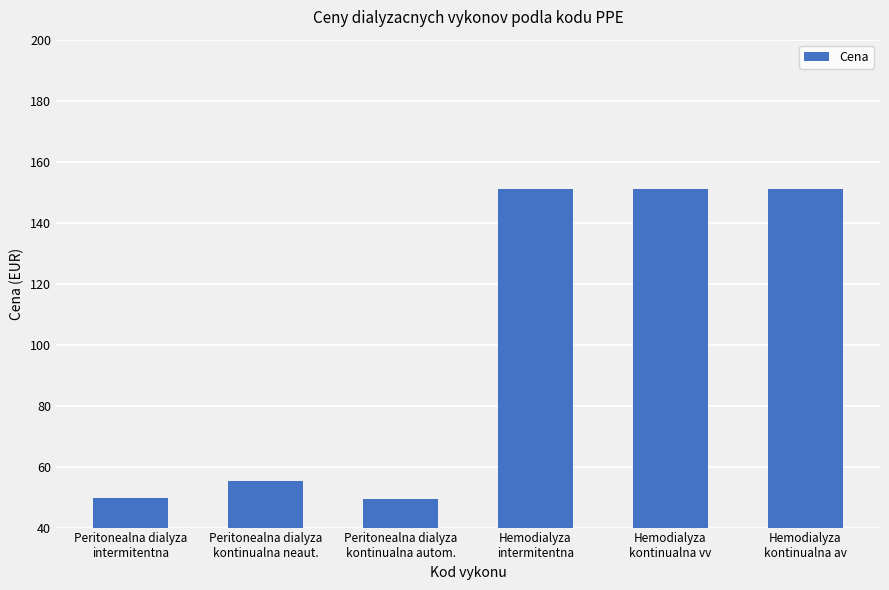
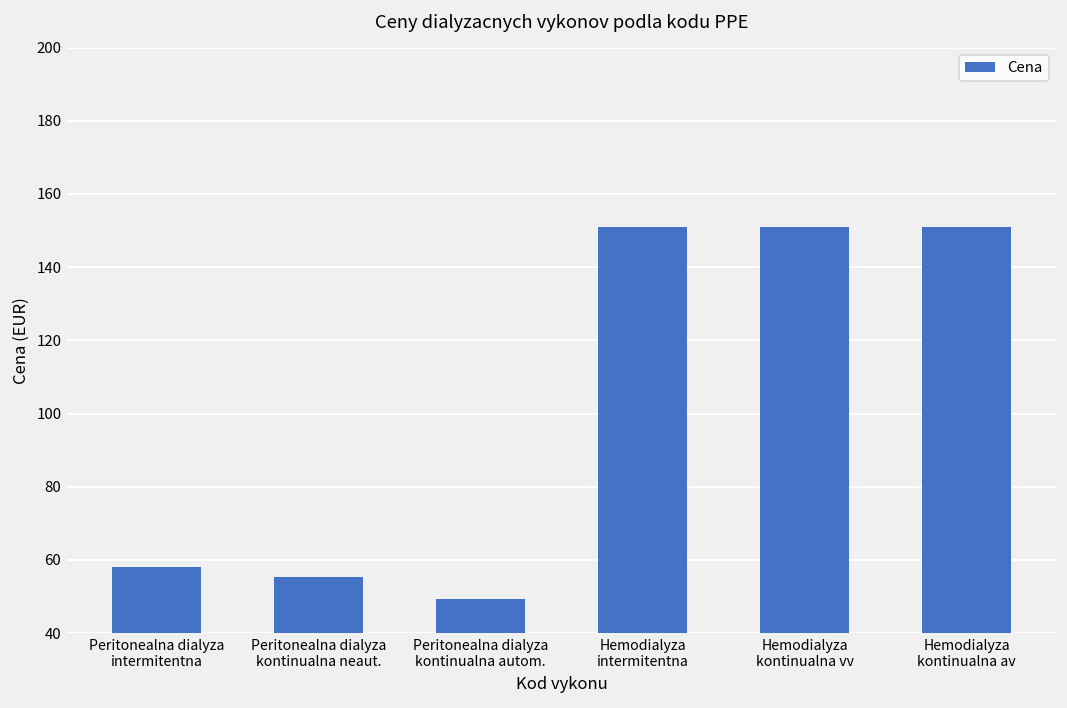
Peritonealna dialyza intermitentna: 50 -> 58
